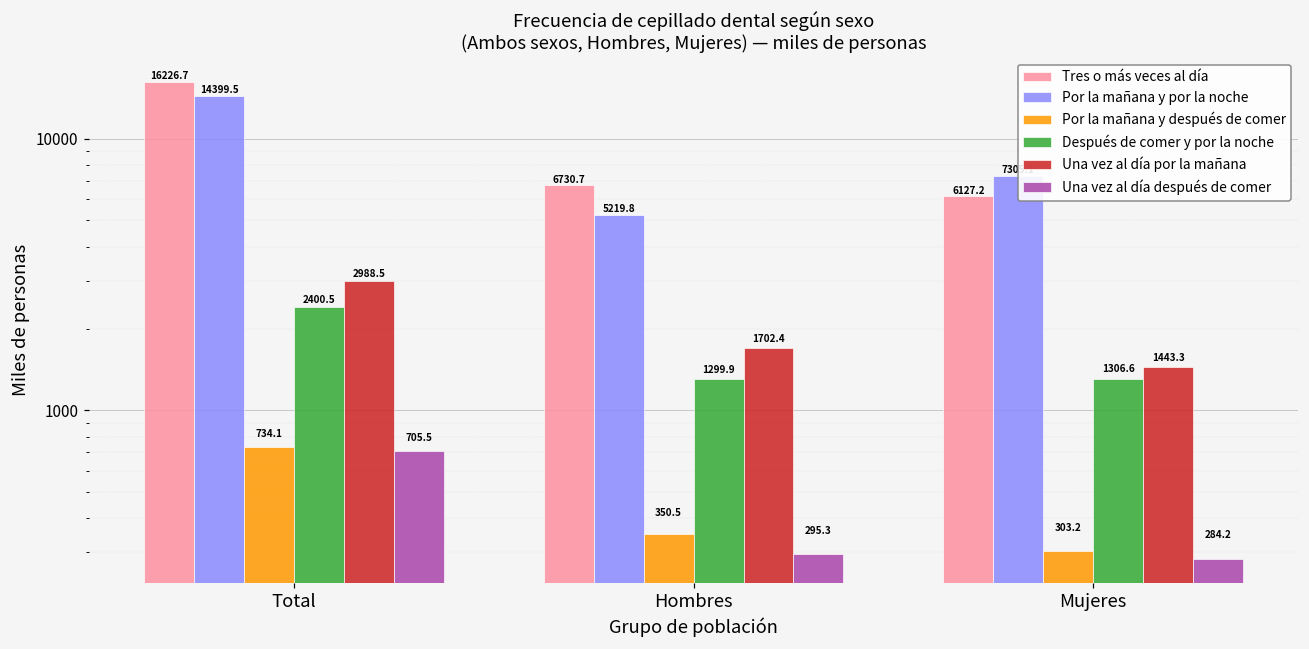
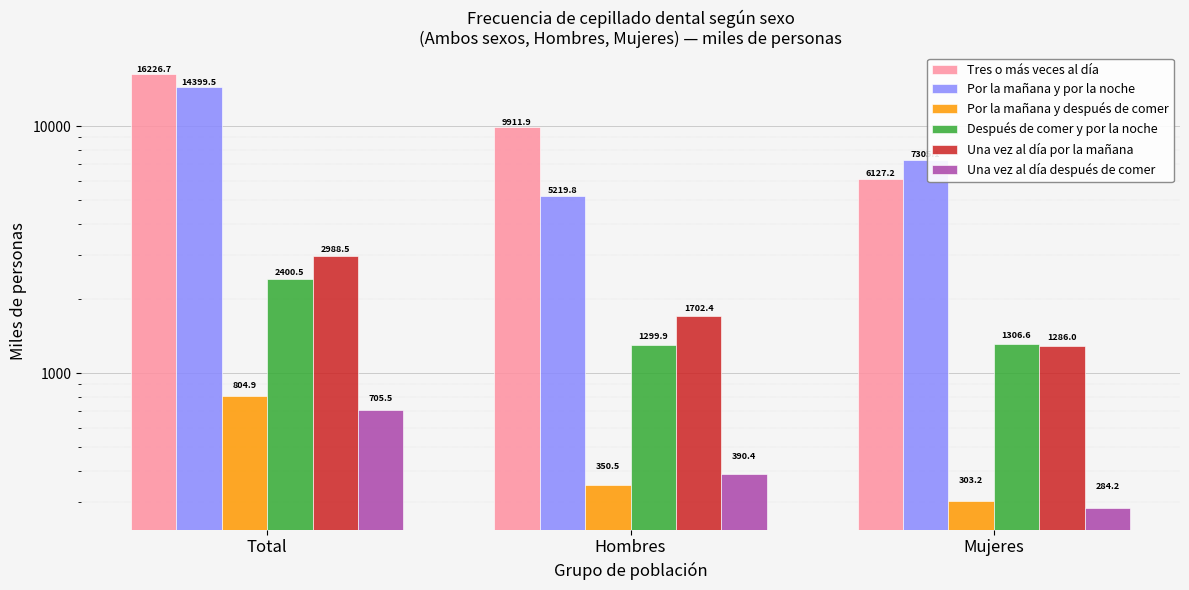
Por la mañana y después de comer, Total: 734.1 -> 804.9
Tres o más veces al día, Hombres: 6730.7 -> 9911.9
Una vez al día después de comer, Hombres: 295.3 -> 390.4
Una vez al día por la mañana, Mujeres: 1443.3 -> 1286.0
